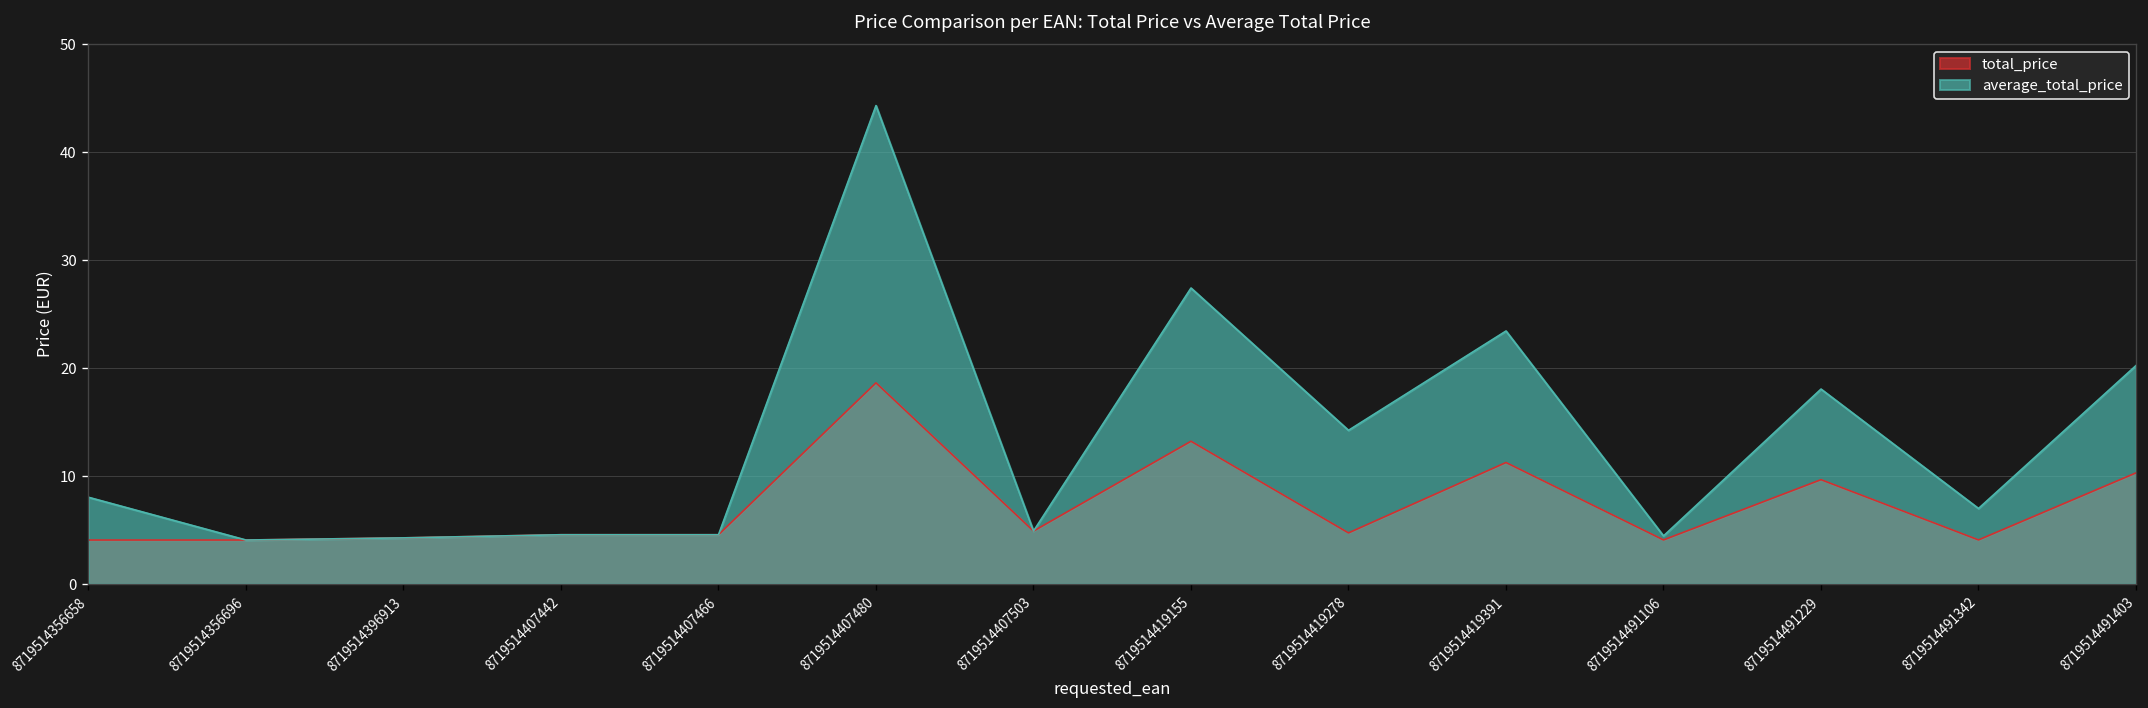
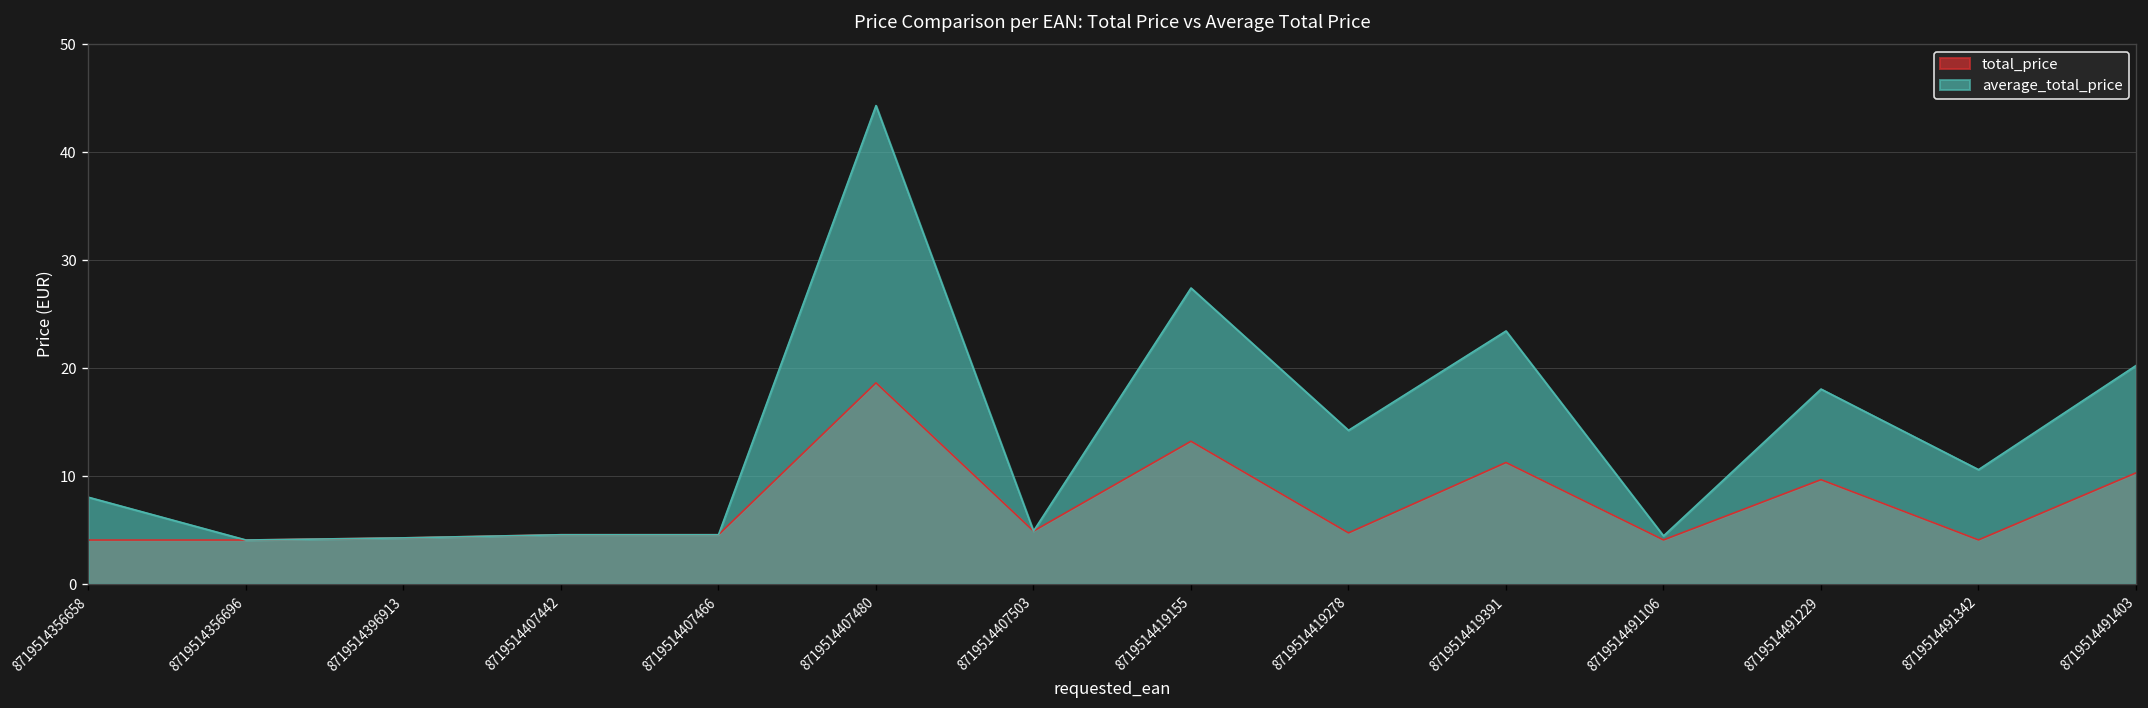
average_total_price, 8719514491342: 7 -> 11
